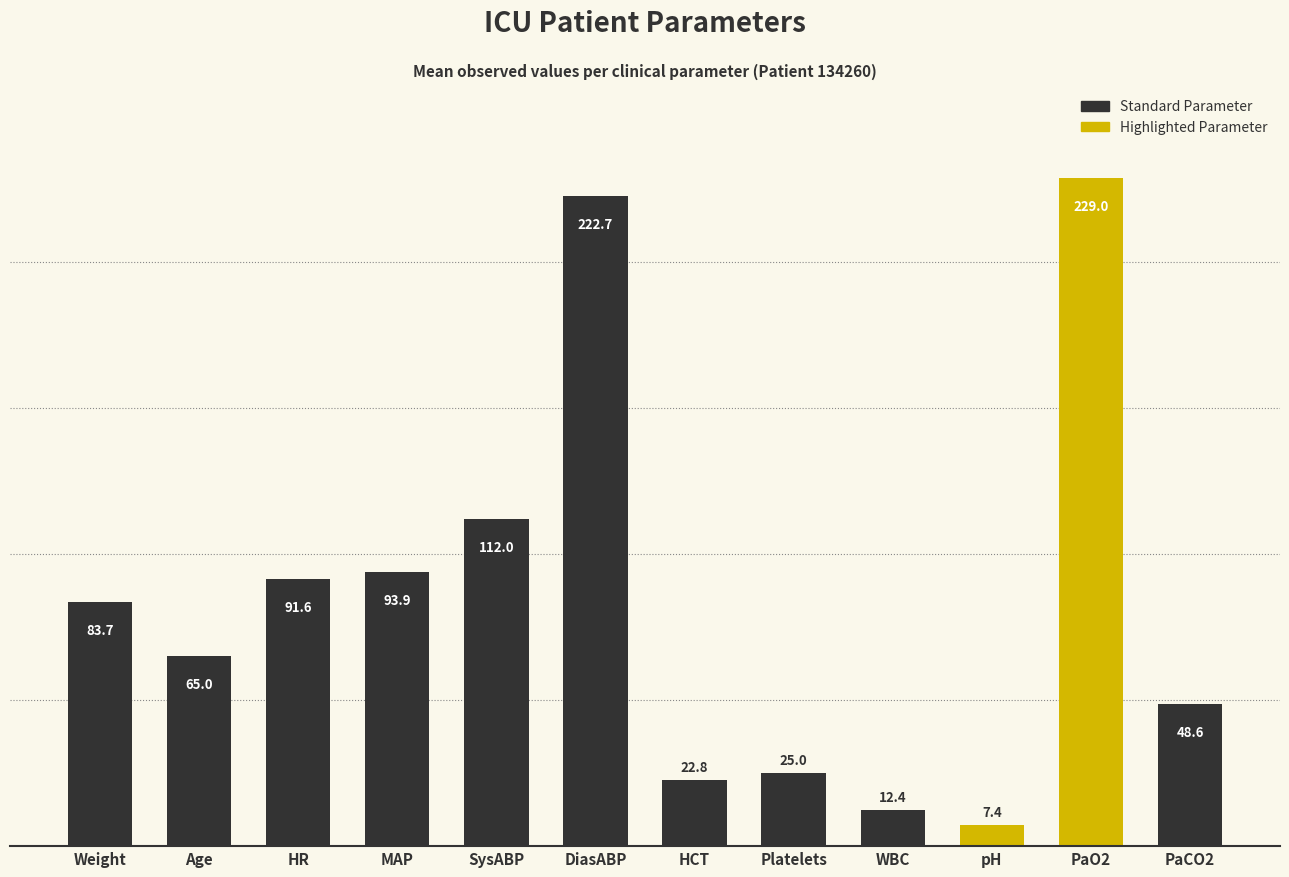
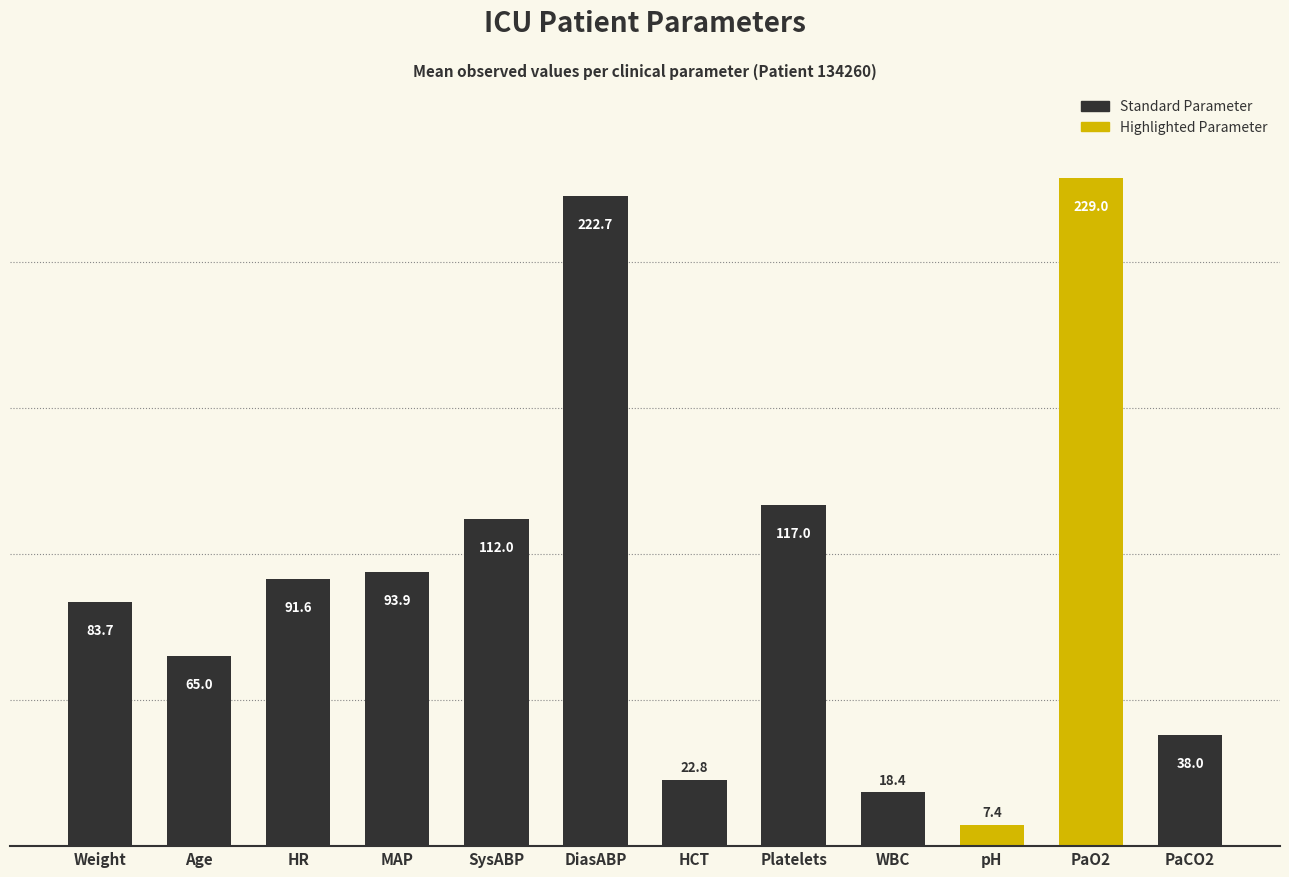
Platelets: 25.0 -> 117.0
WBC: 12.4 -> 18.4
PaCO2: 48.6 -> 38.0
